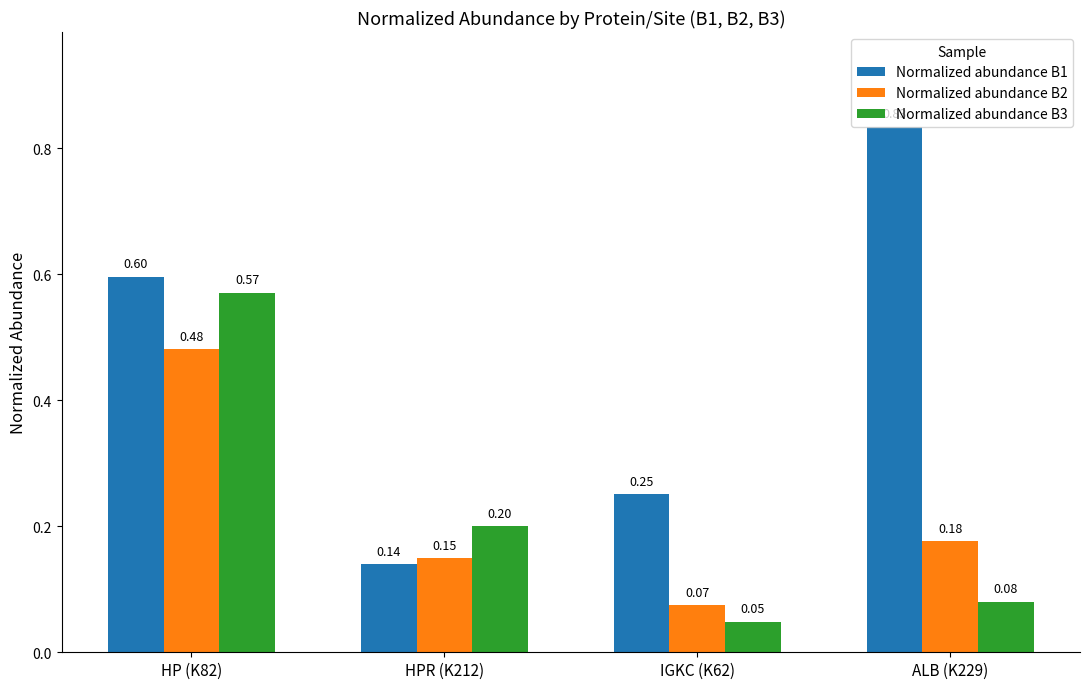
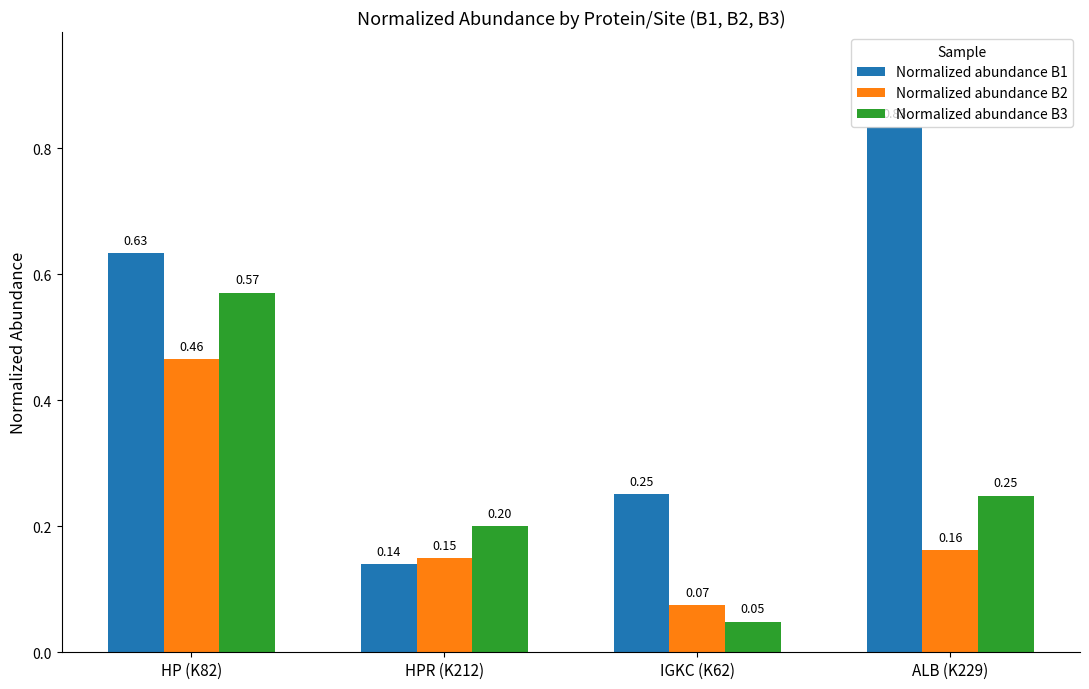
Normalized abundance B1, HP (K82): 0.60 -> 0.63
Normalized abundance B2, HP (K82): 0.48 -> 0.46
Normalized abundance B2, ALB (K229): 0.18 -> 0.16
Normalized abundance B3, ALB (K229): 0.08 -> 0.25
